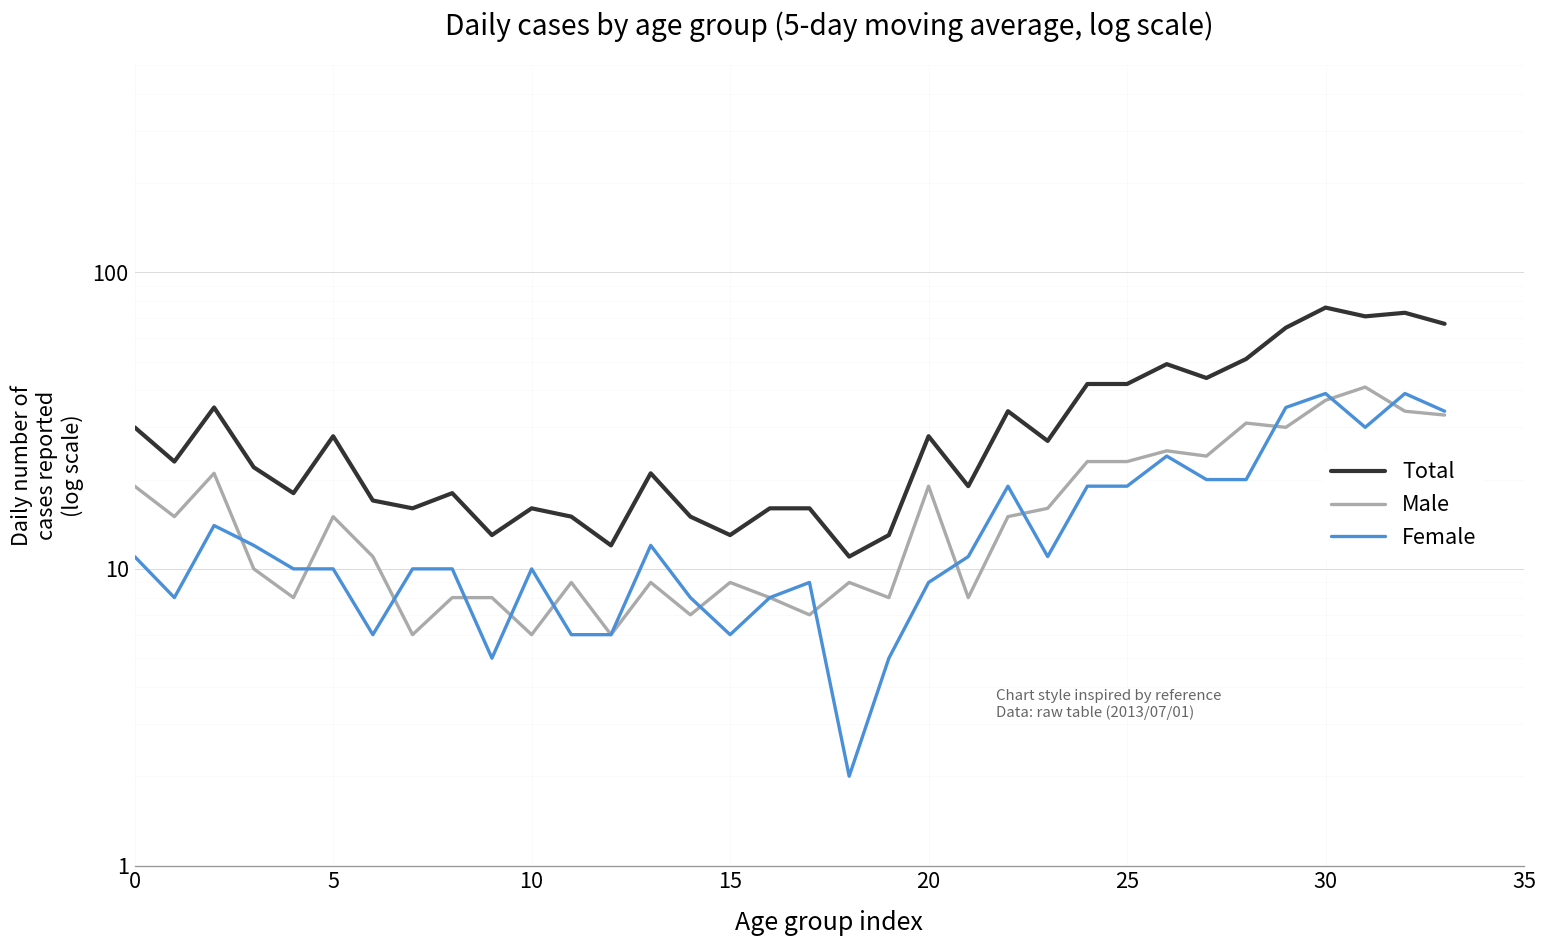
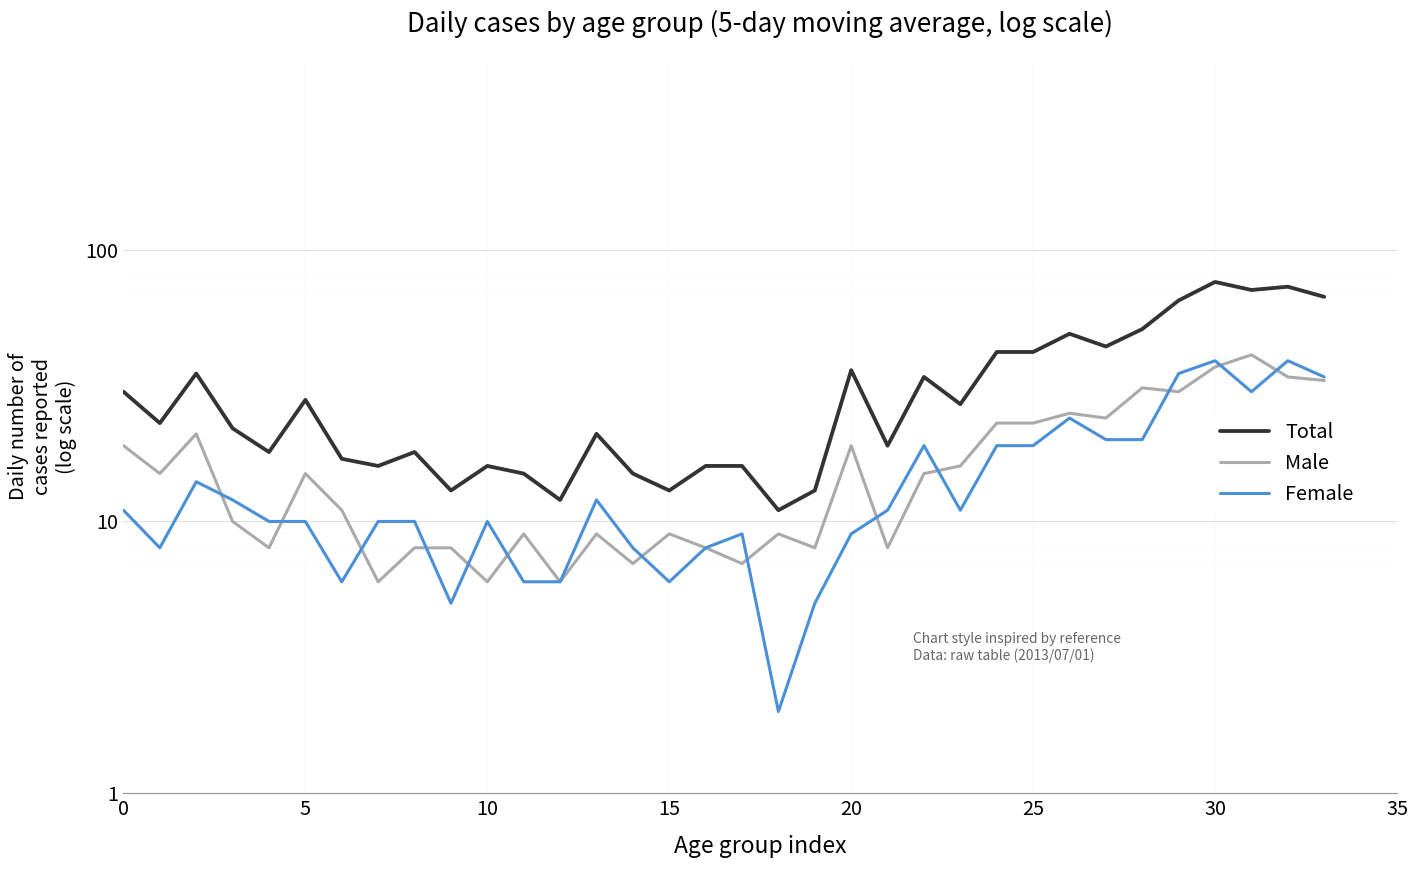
Total, 20: 28 -> 36
